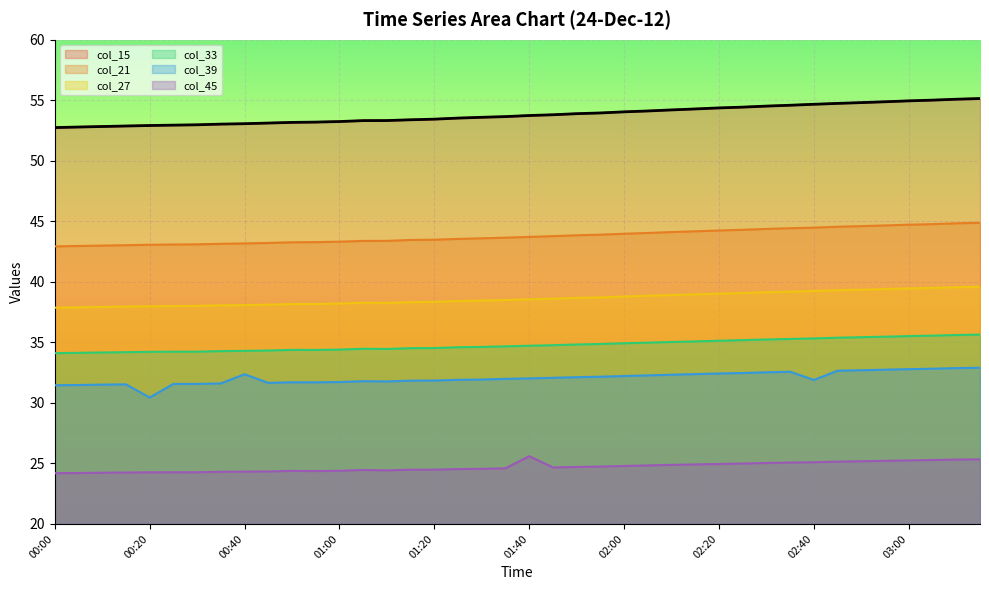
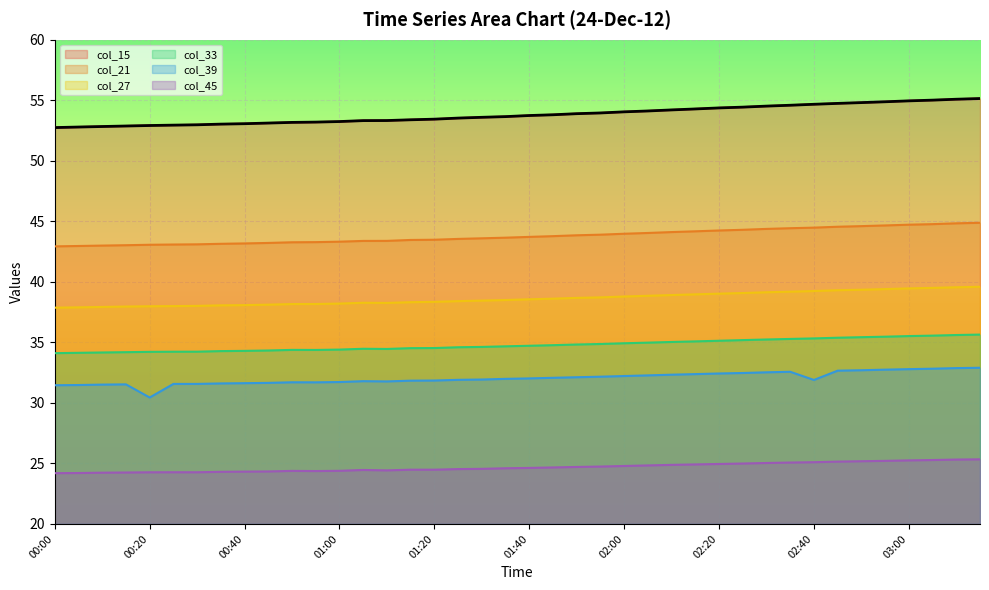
col_39, 00:40: 32.4 -> 31.6
col_45, 01:40: 25.6 -> 24.6
